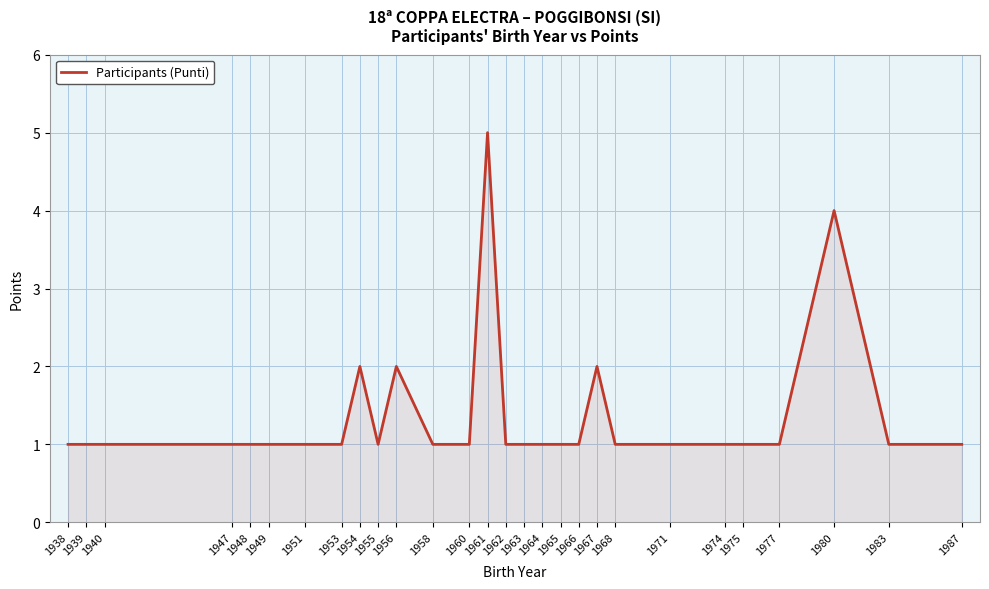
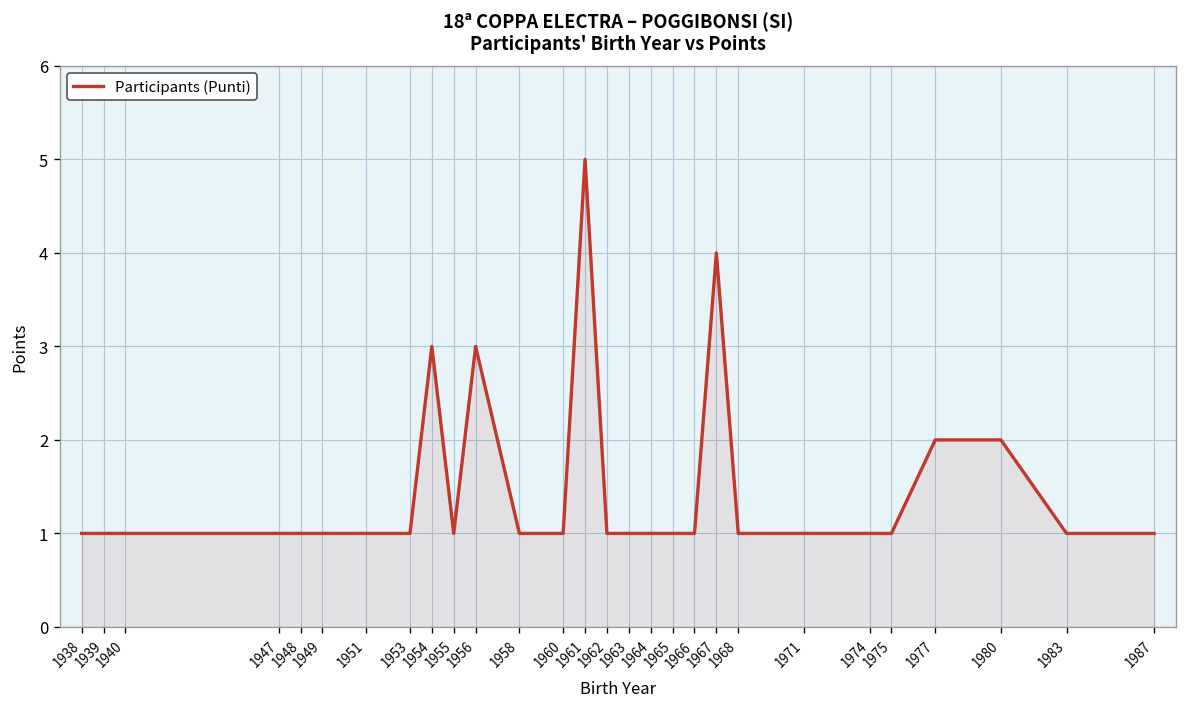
1954: 2 -> 3
1956: 2 -> 3
1967: 2 -> 4
1977: 1 -> 2
1980: 4 -> 2
